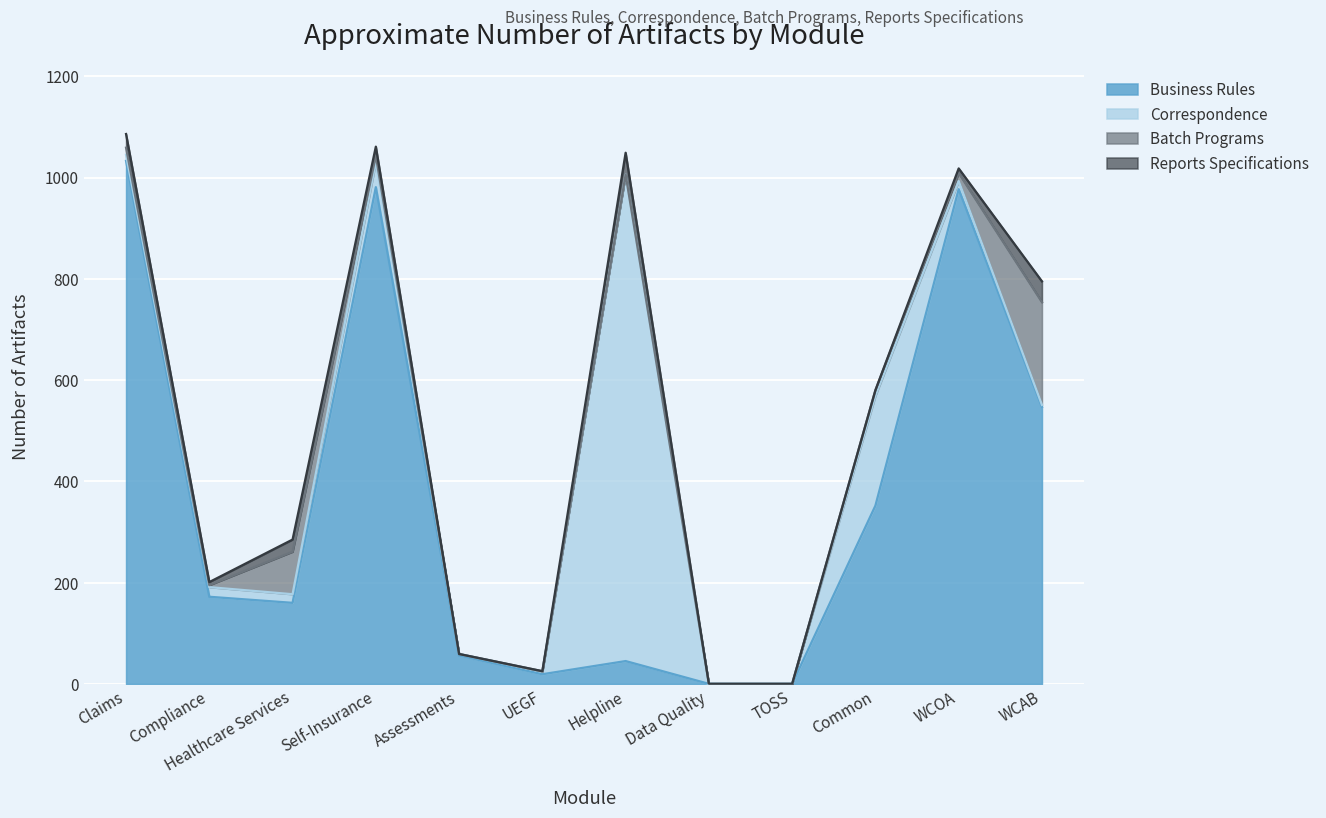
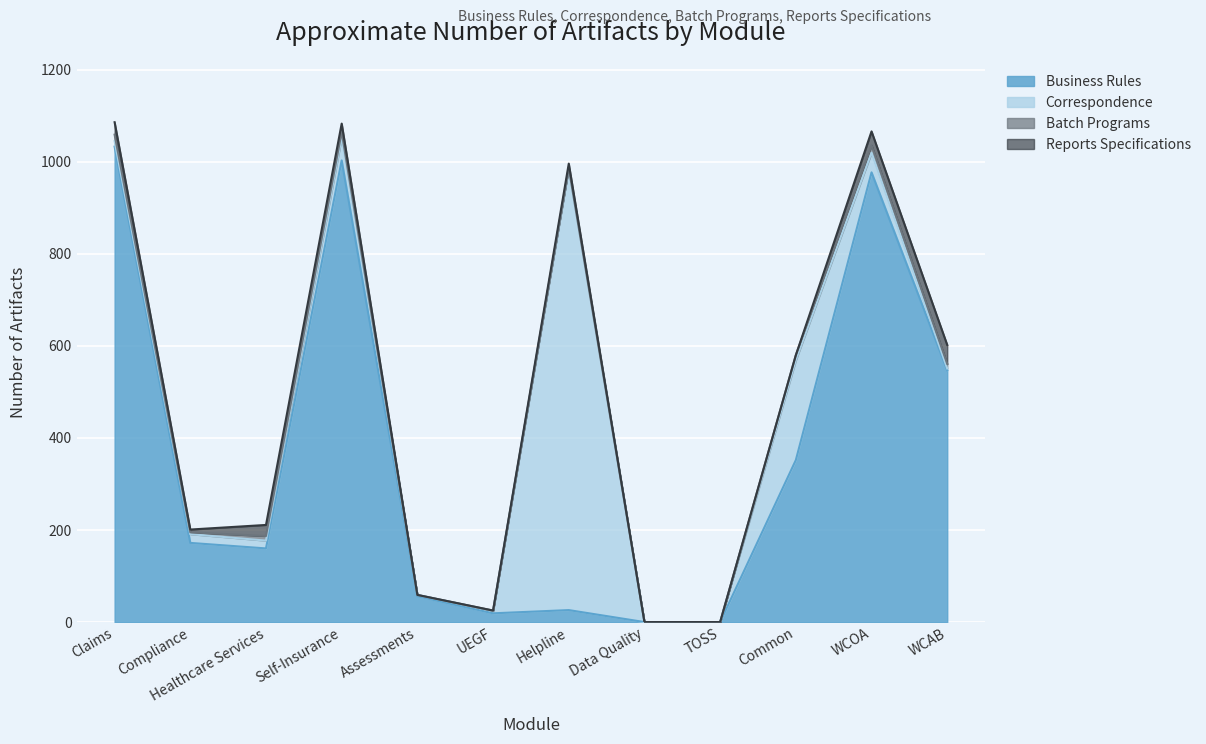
Batch Programs, Healthcare Services: 80 -> 10
Business Rules, Self-Insurance: 980 -> 1000
Business Rules, Helpline: 50 -> 30
Reports Specifications, Helpline: 40 -> 10
Correspondence, WCOA: 20 -> 40
Reports Specifications, WCOA: 10 -> 30
Batch Programs, WCAB: 200 -> 10
